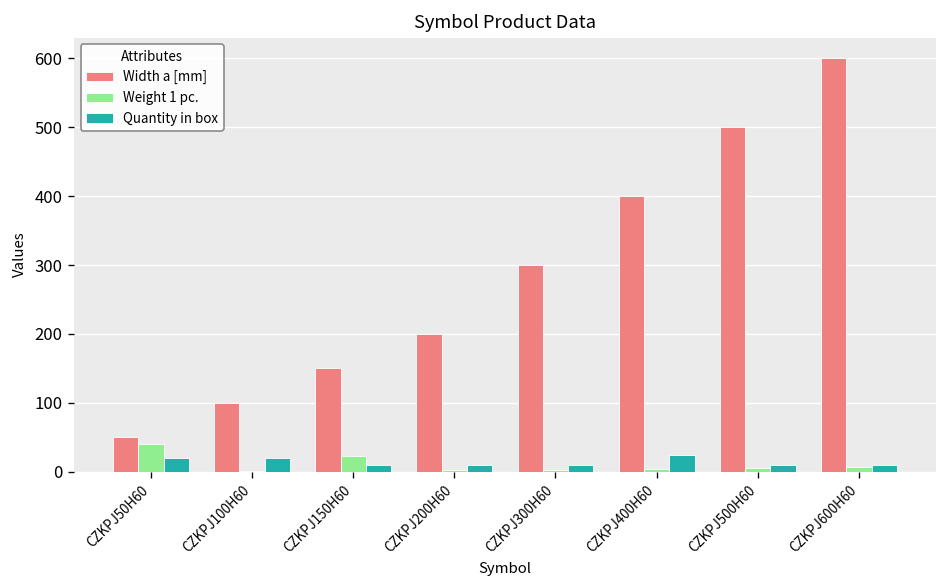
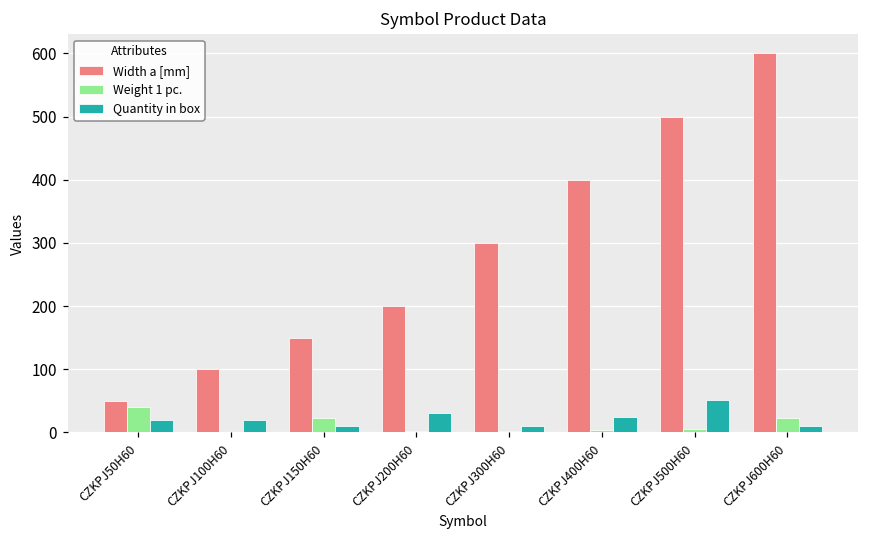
Quantity in box, CZKPJ200H60: 10 -> 30
Quantity in box, CZKPJ500H60: 10 -> 50
Weight 1 pc., CZKPJ600H60: 10 -> 20
